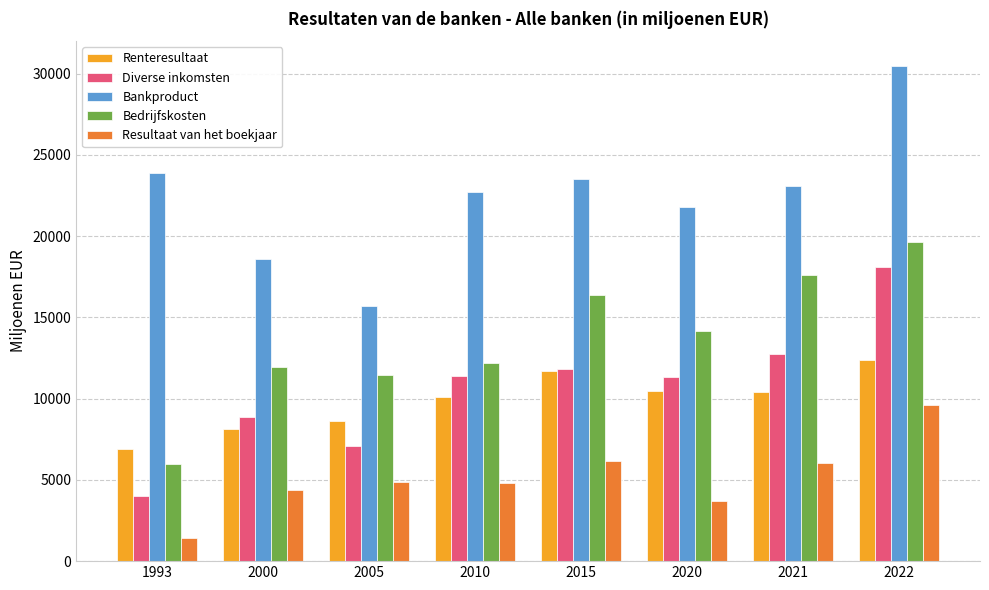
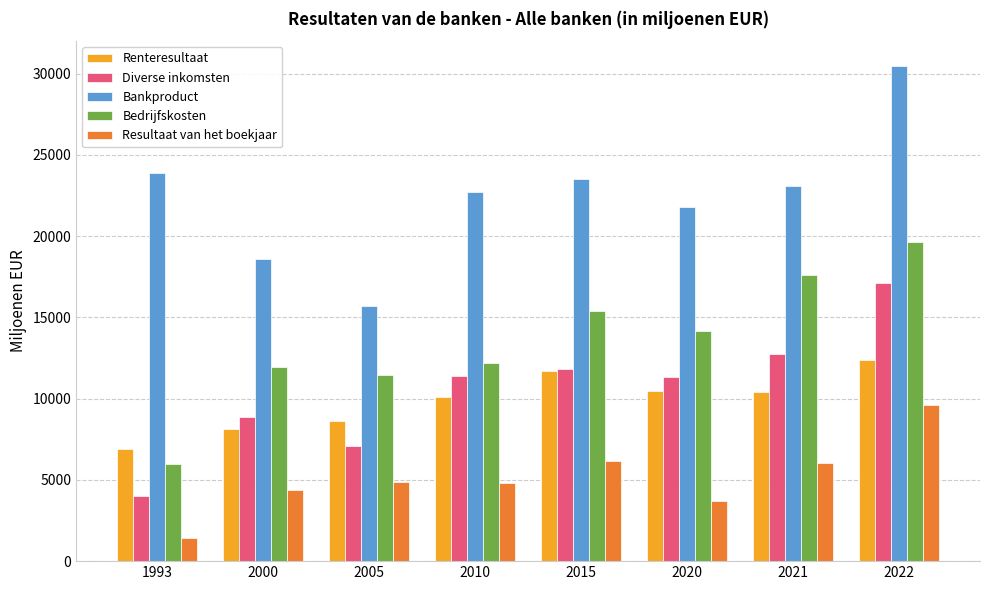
Bedrijfskosten, 2015: 16400 -> 15400
Diverse inkomsten, 2022: 18100 -> 17100
